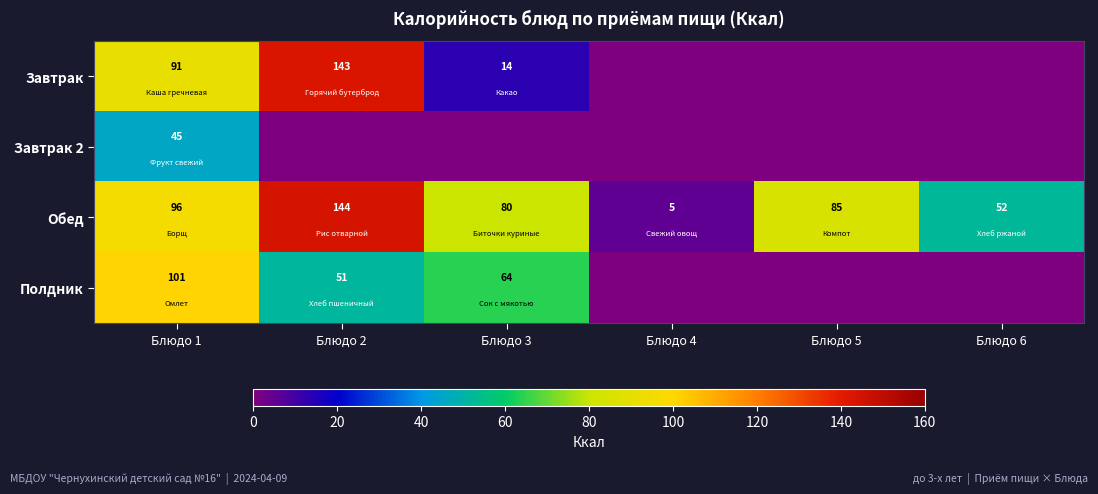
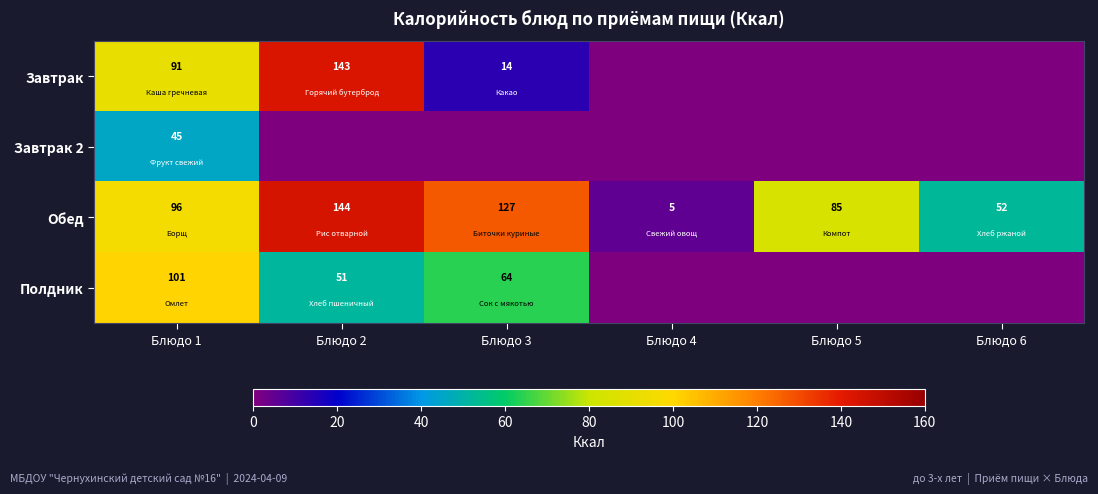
Обед, Блюдо 3: 80 -> 127
